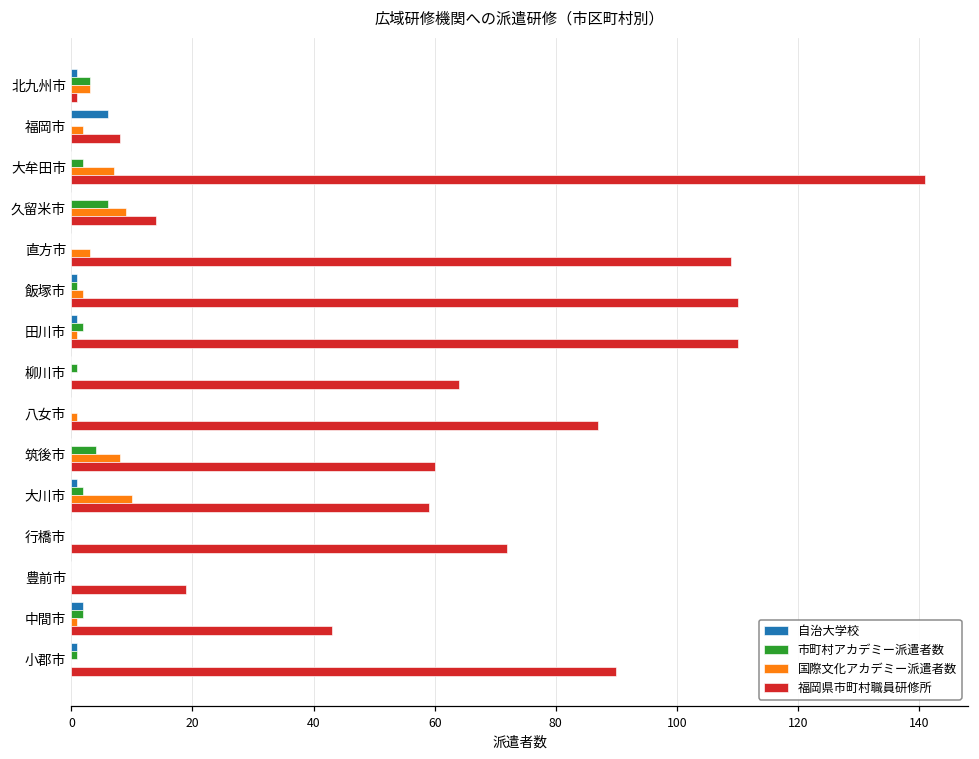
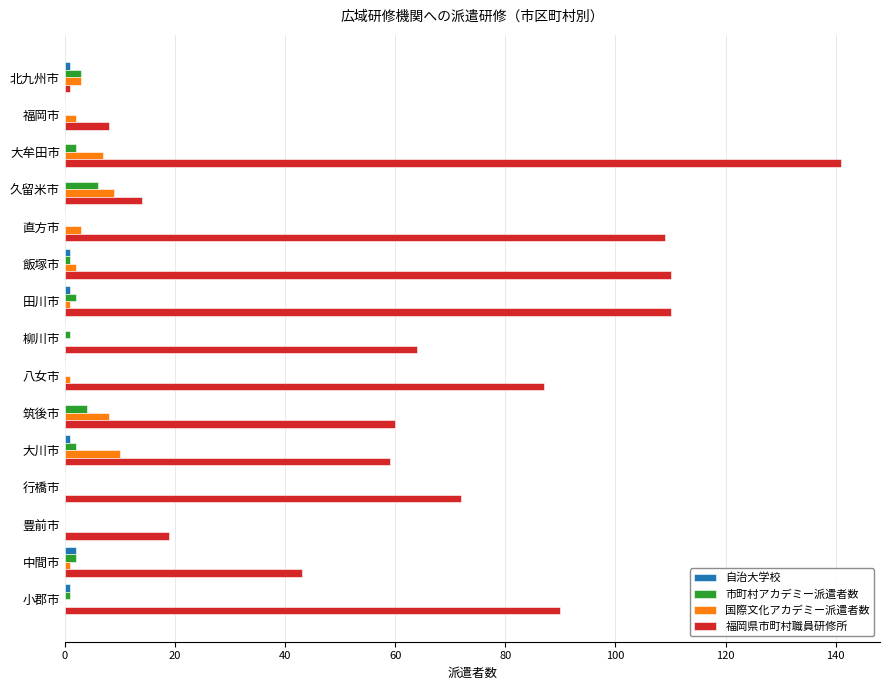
自治大学校, 福岡市: 6 -> 0
